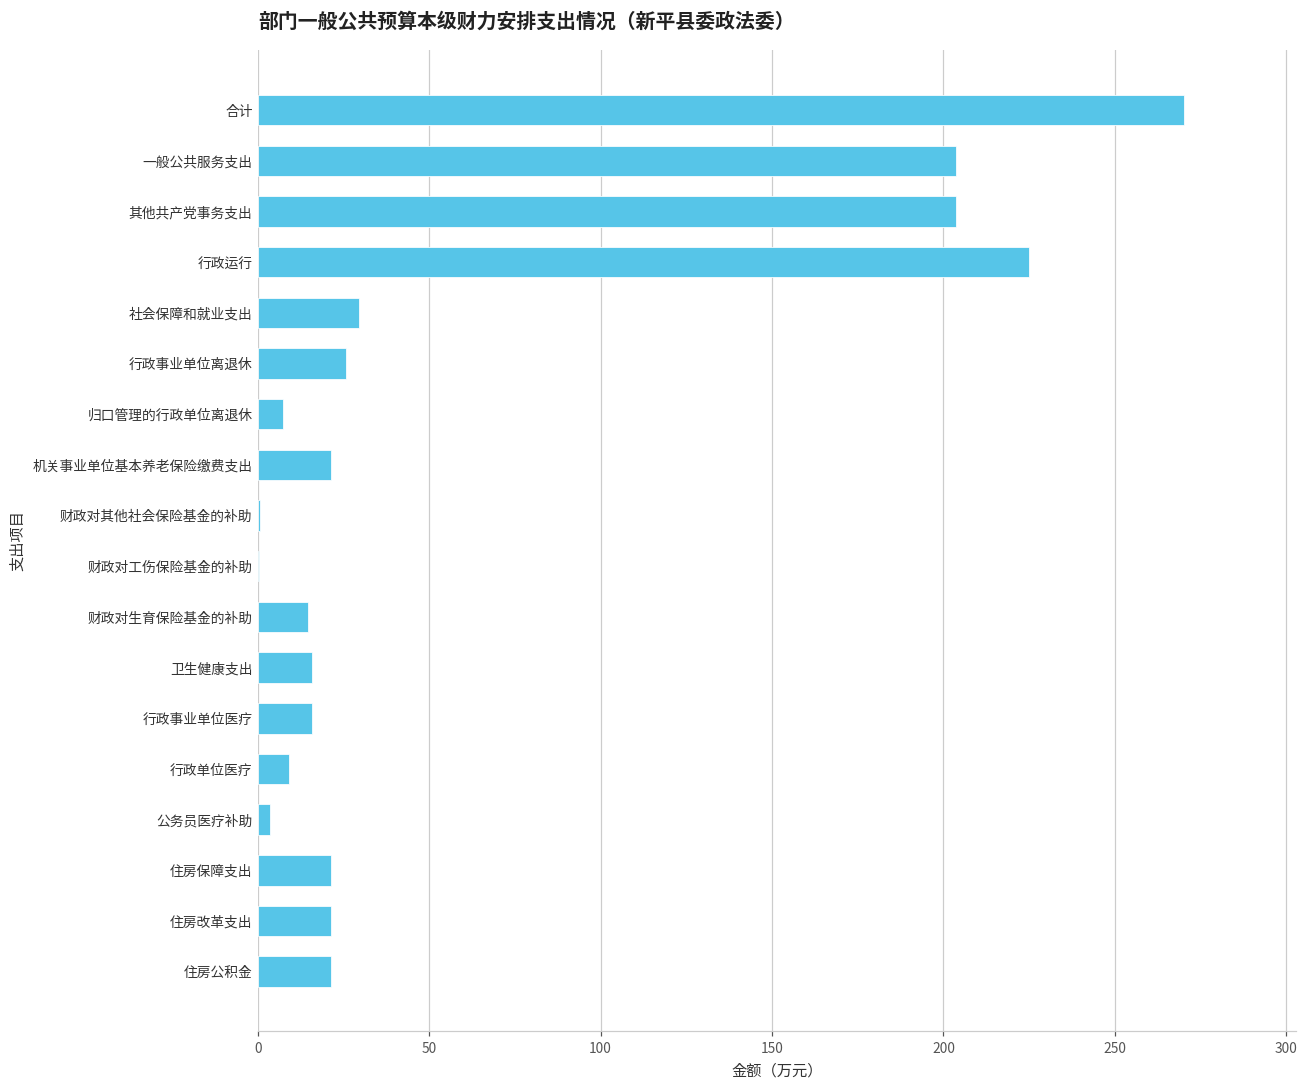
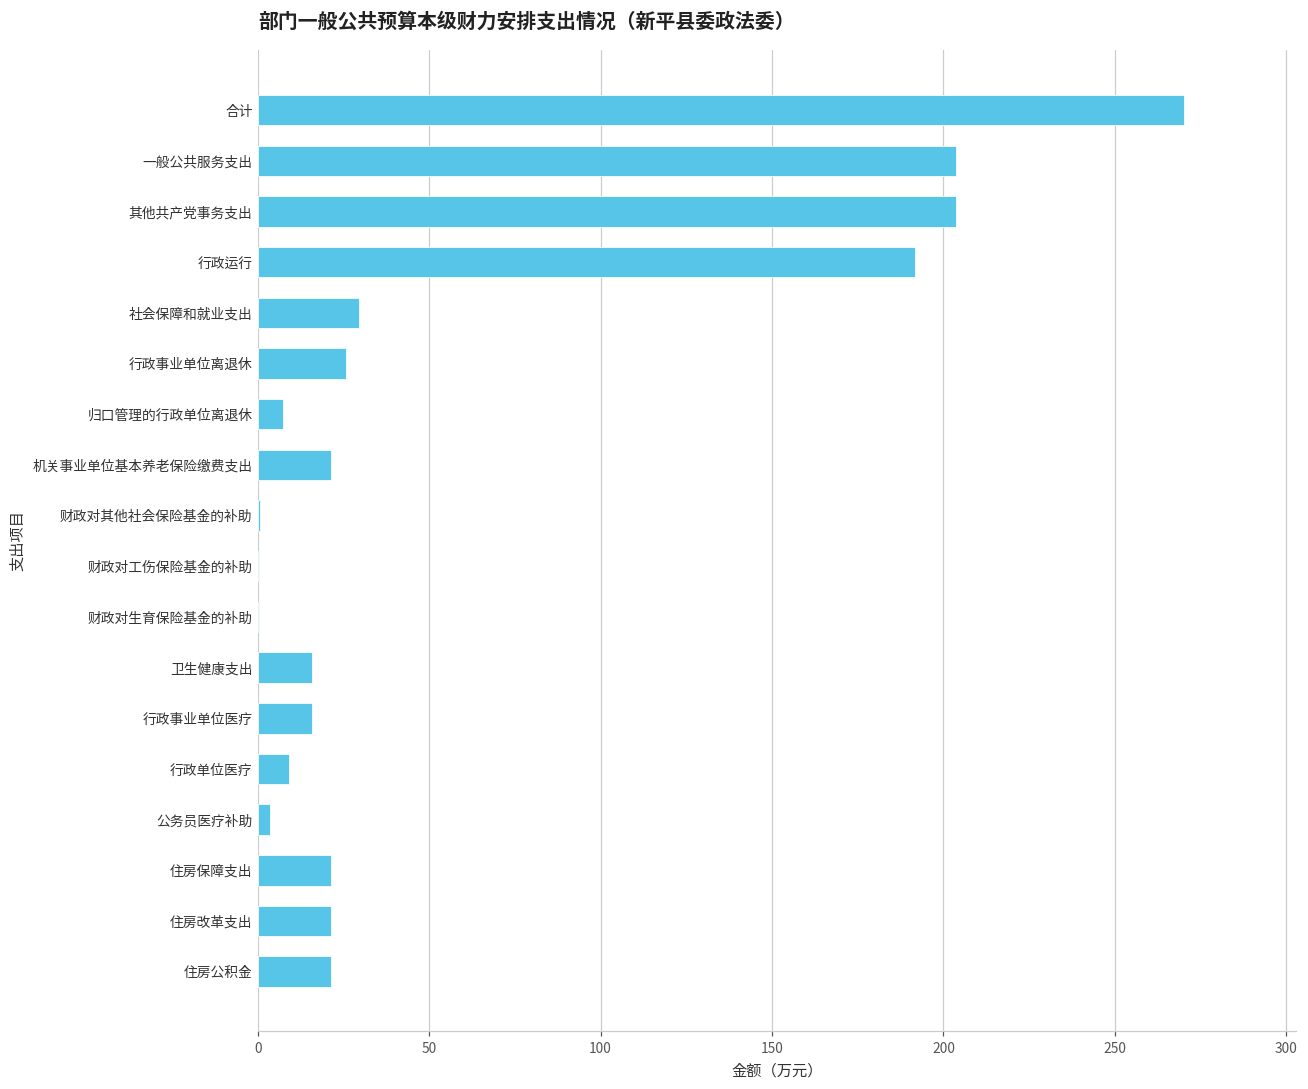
行政运行: 225 -> 192
财政对生育保险基金的补助: 15 -> 0
